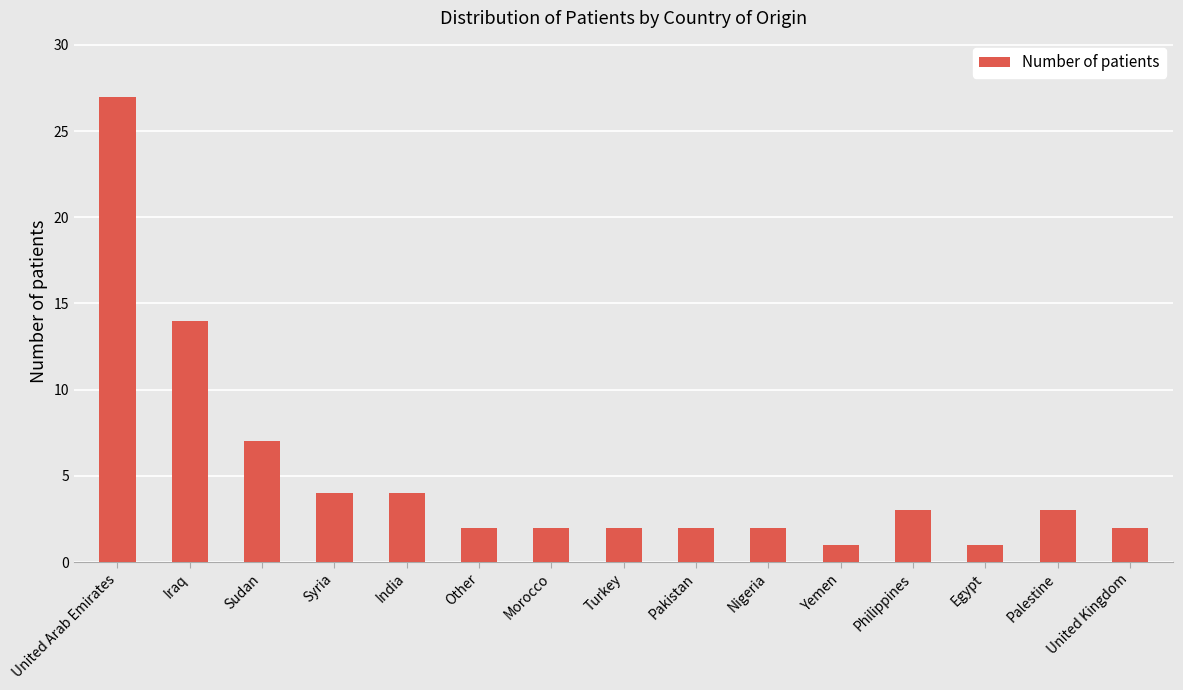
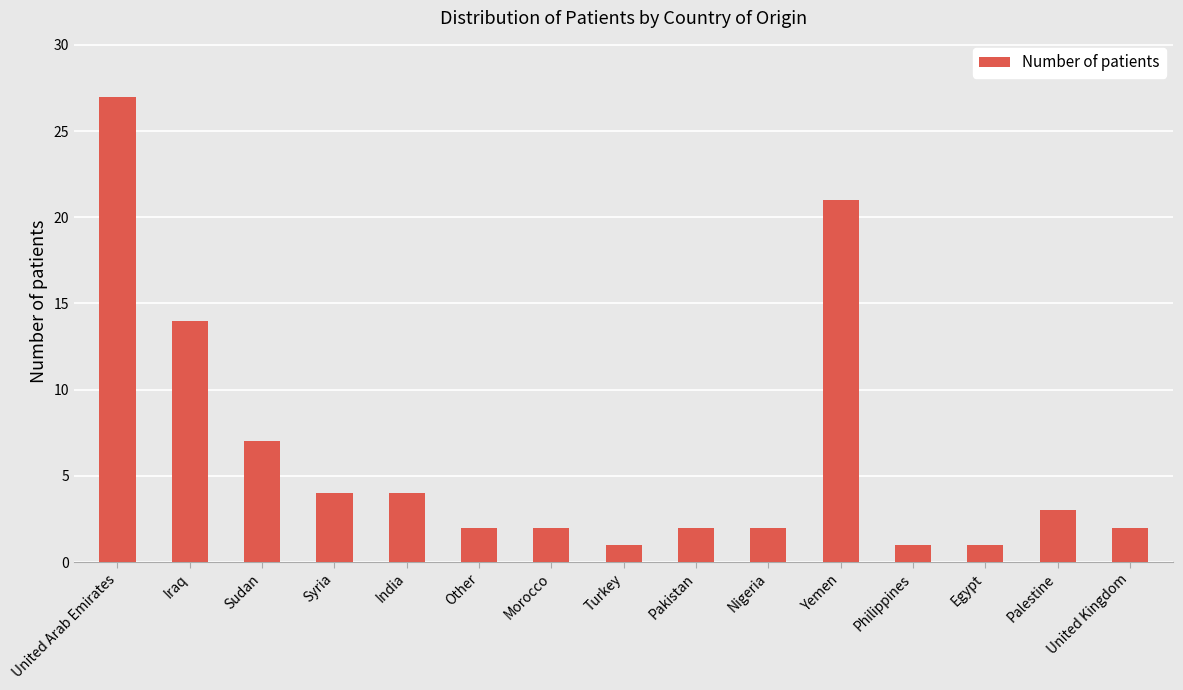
Turkey: 2 -> 1
Yemen: 1 -> 21
Philippines: 3 -> 1
